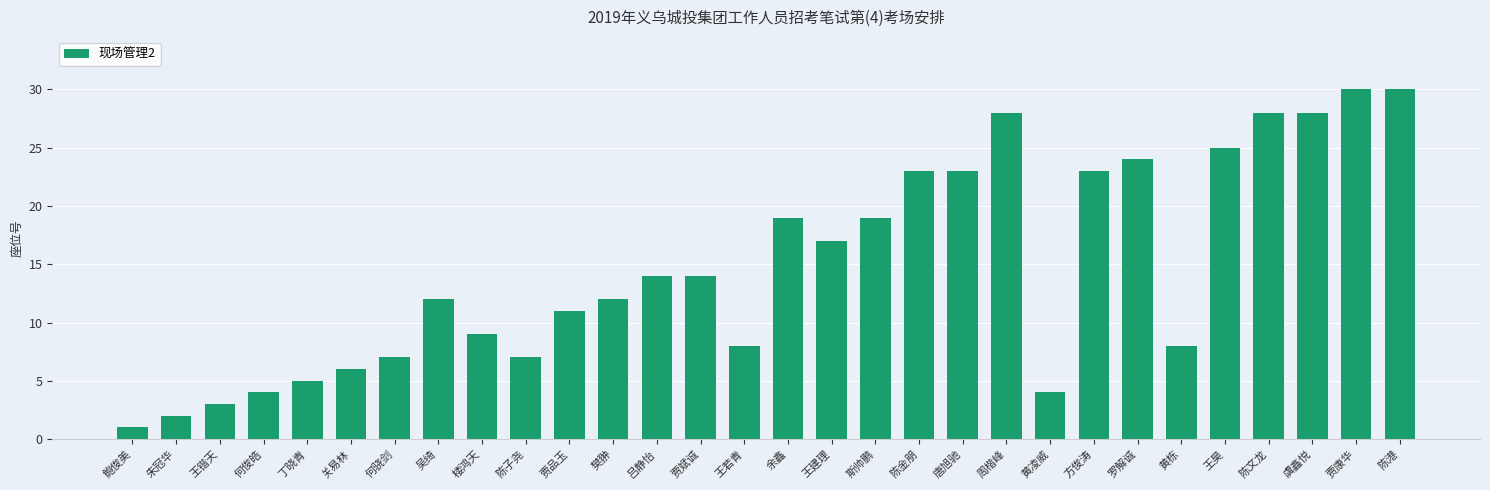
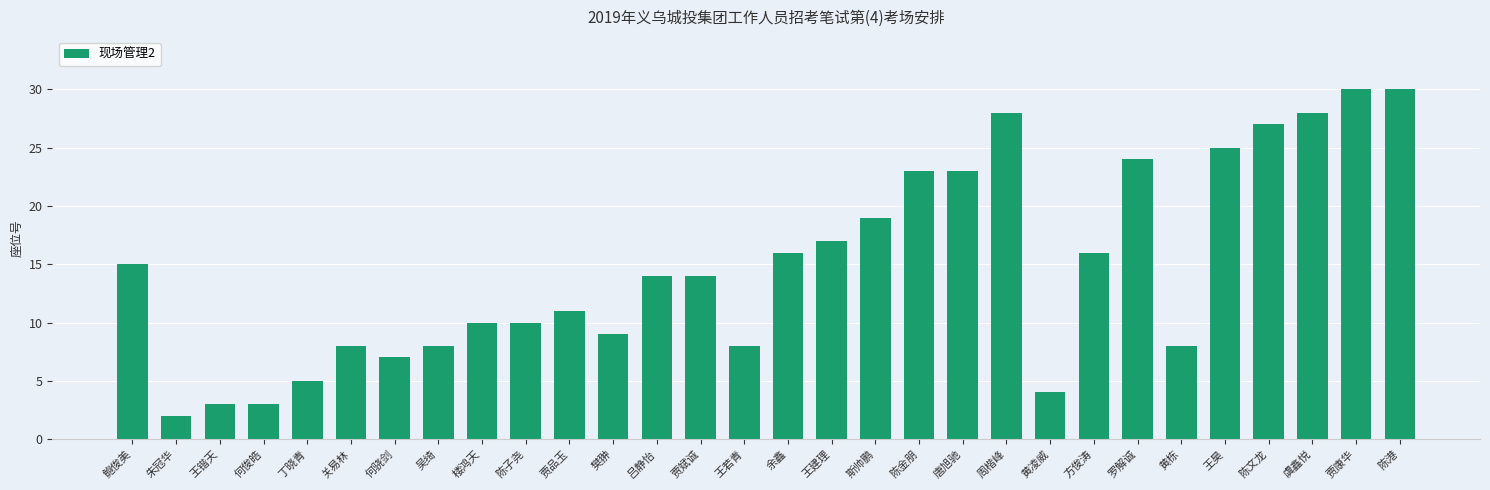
鲍俊美: 1 -> 15
何俊皓: 4 -> 3
关易林: 6 -> 8
吴绮: 12 -> 8
楼鸿天: 9 -> 10
陈子尧: 7 -> 10
樊翀: 12 -> 9
余鑫: 19 -> 16
方俊涛: 23 -> 16
陈文龙: 28 -> 27
